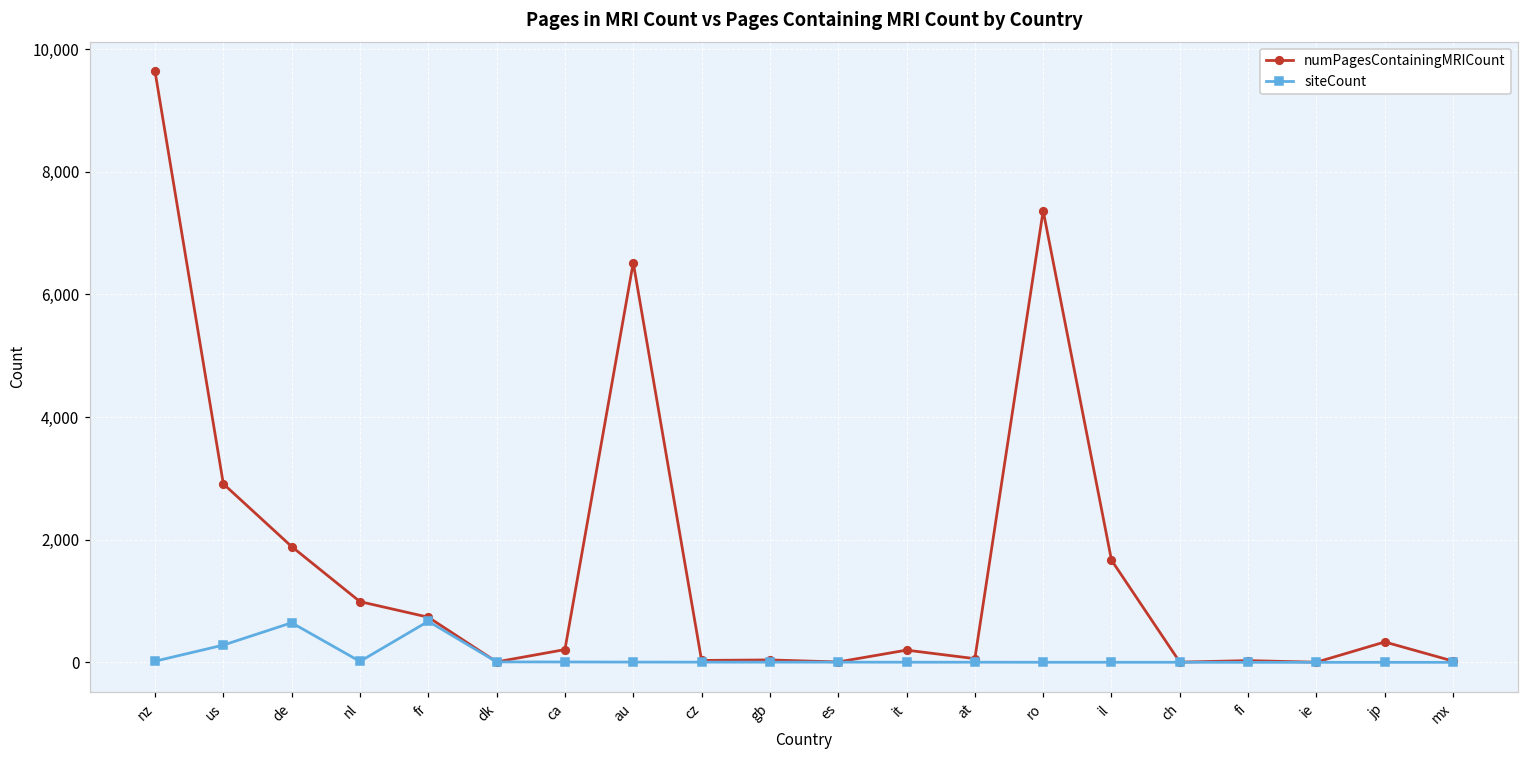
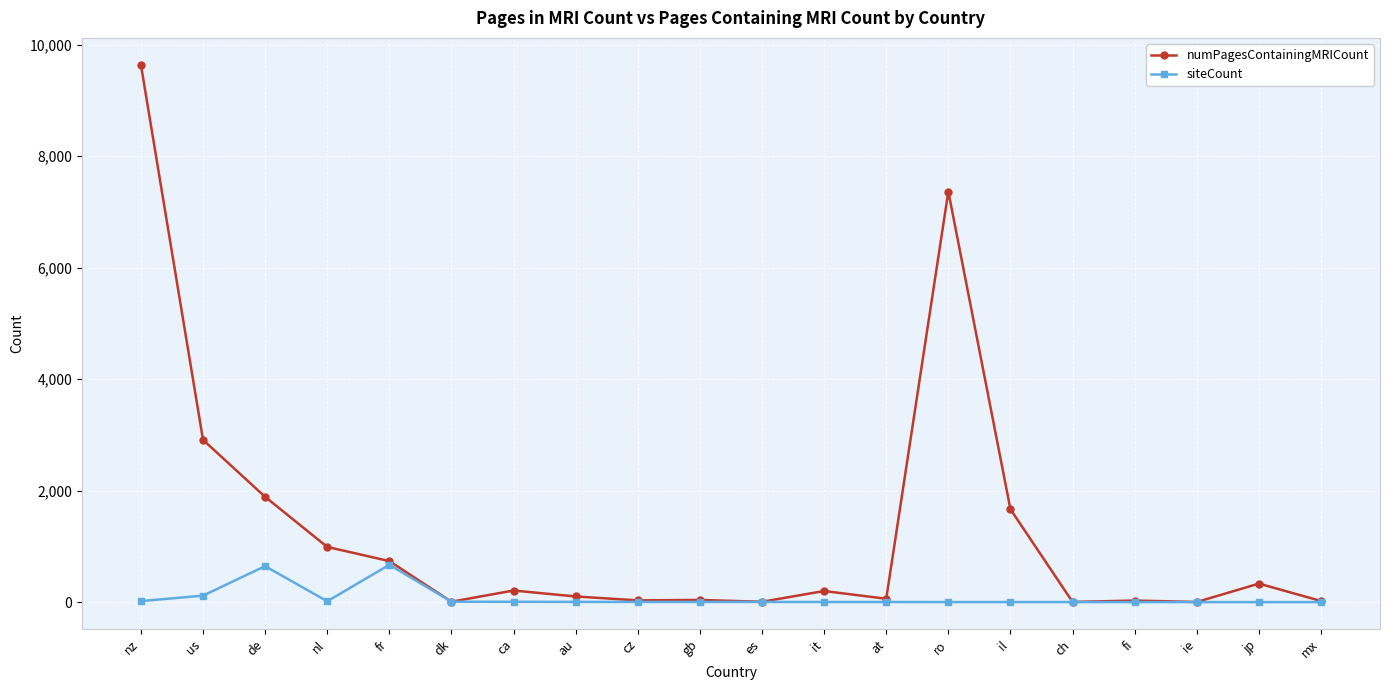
siteCount, us: 300 -> 100
numPagesContainingMRICount, au: 6,500 -> 100
